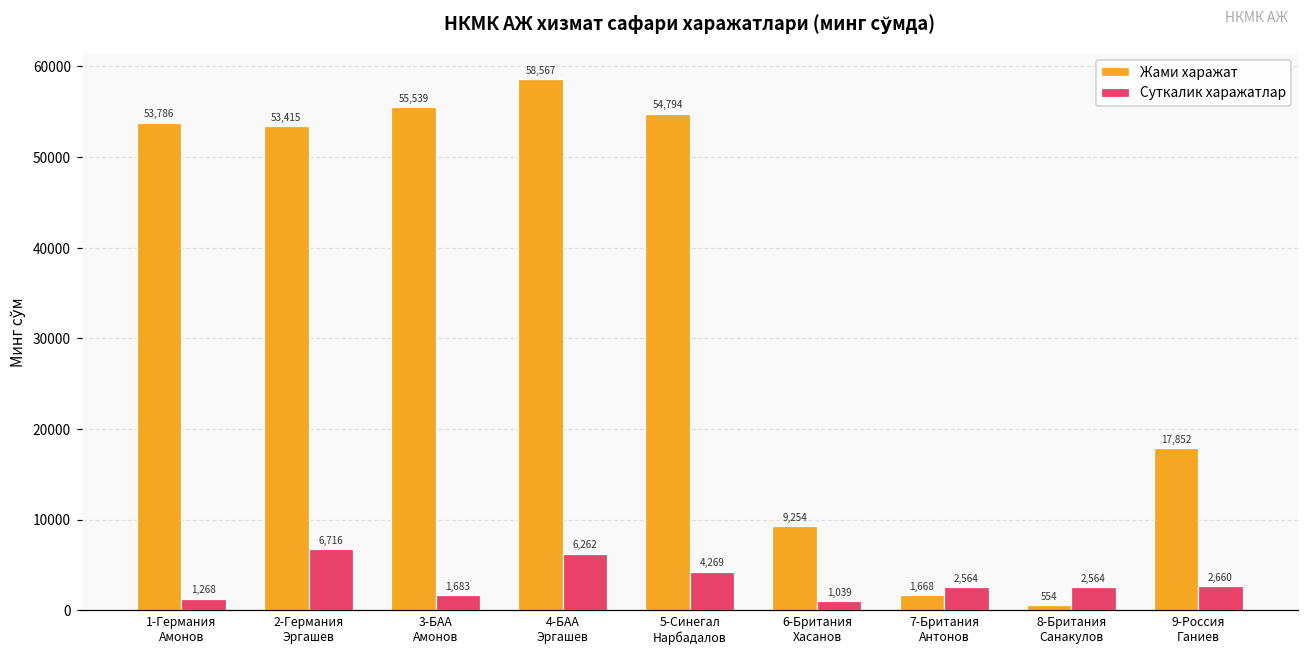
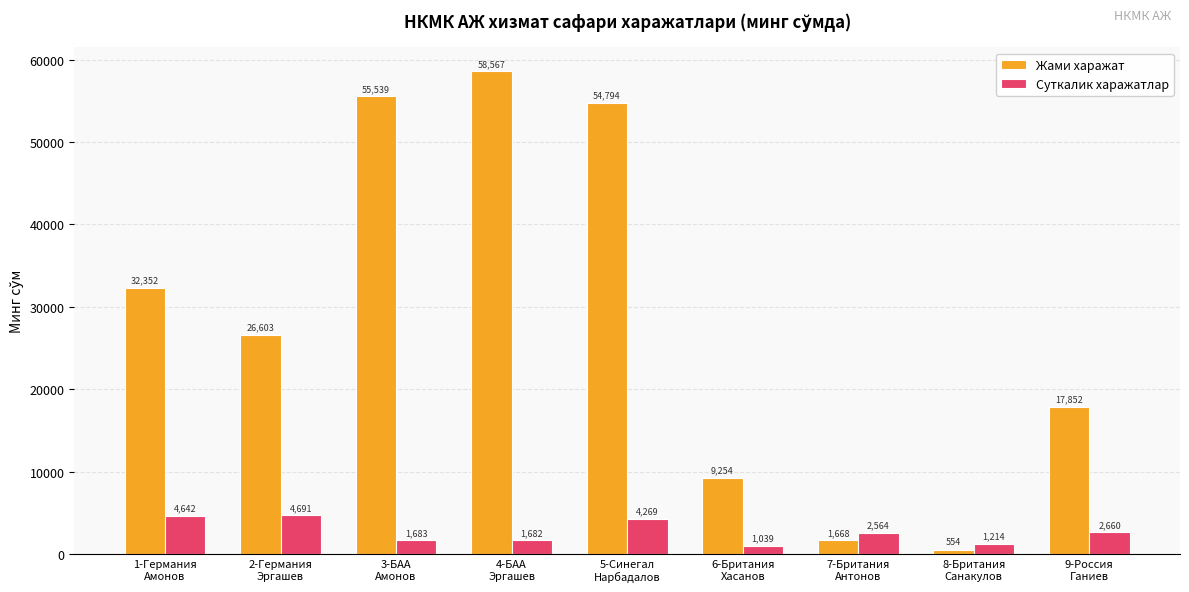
Жами харажат, 1-Германия Амонов: 53,786 -> 32,352
Суткалик харажатлар, 1-Германия Амонов: 1,268 -> 4,642
Жами харажат, 2-Германия Эргашев: 53,415 -> 26,603
Суткалик харажатлар, 2-Германия Эргашев: 6,716 -> 4,691
Суткалик харажатлар, 4-БАА Эргашев: 6,262 -> 1,682
Суткалик харажатлар, 8-Британия Санакулов: 2,564 -> 1,214
